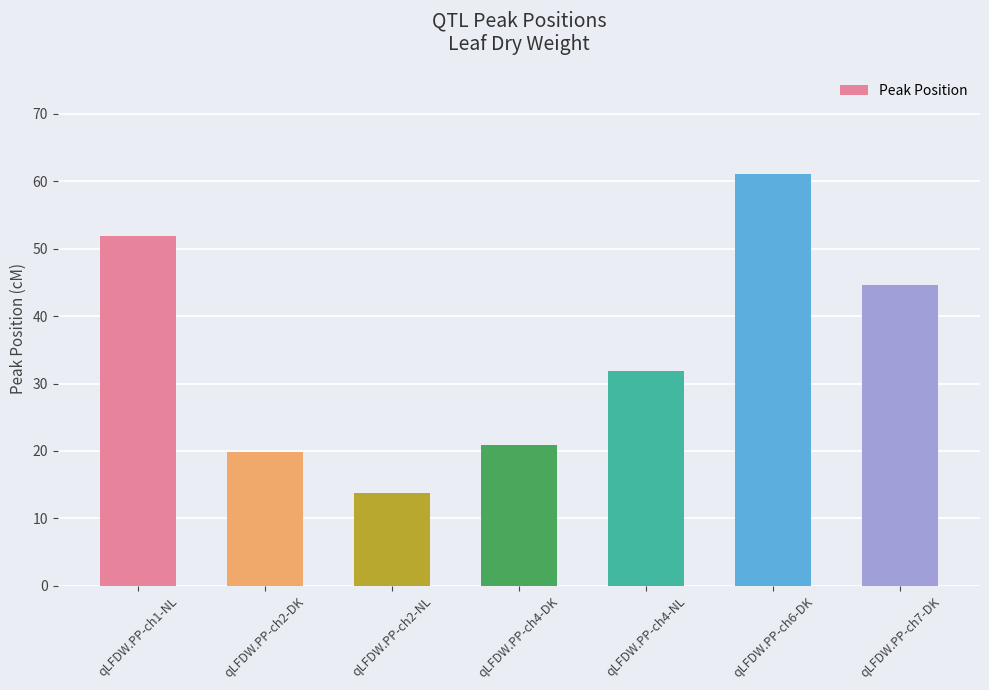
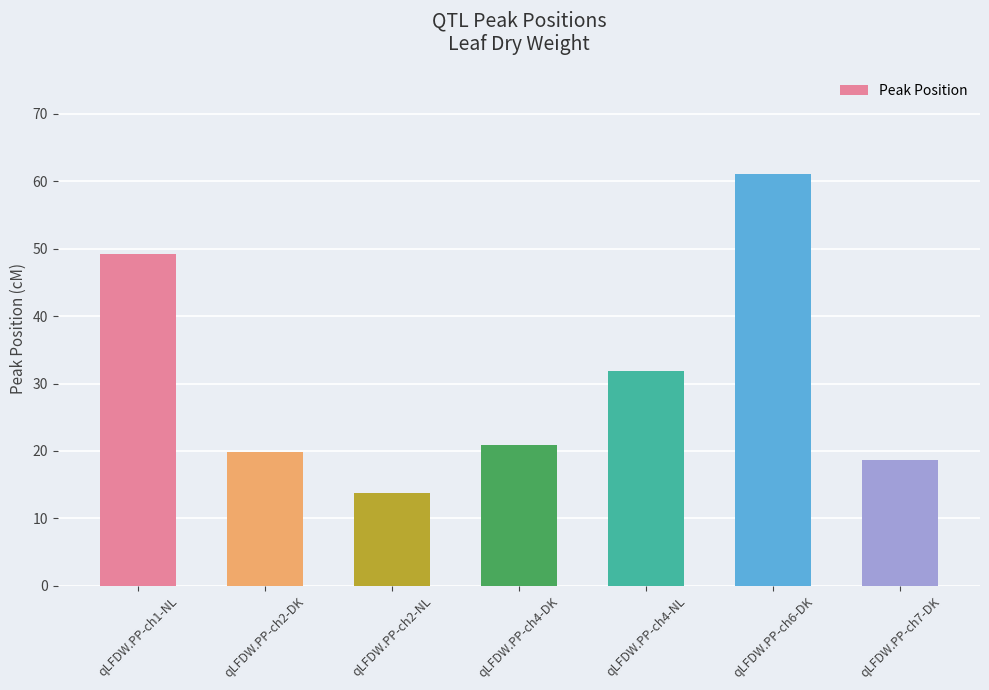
qLFDW.PP-ch1-NL: 52 -> 49
qLFDW.PP-ch7-DK: 45 -> 19
